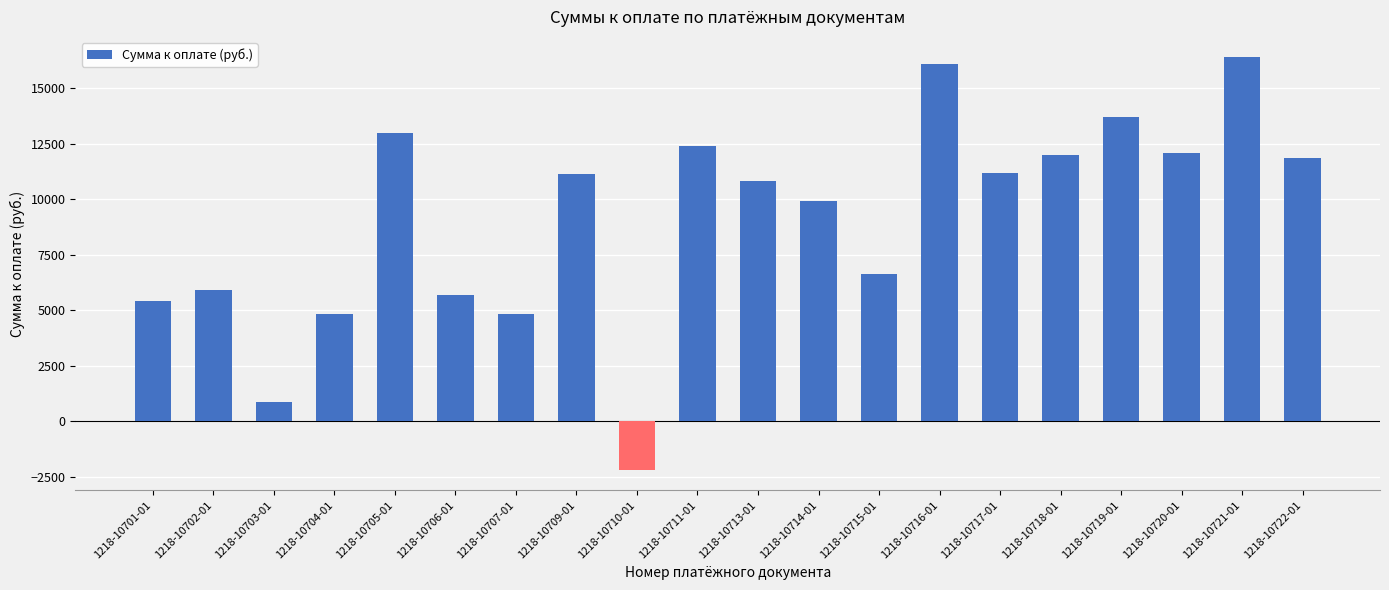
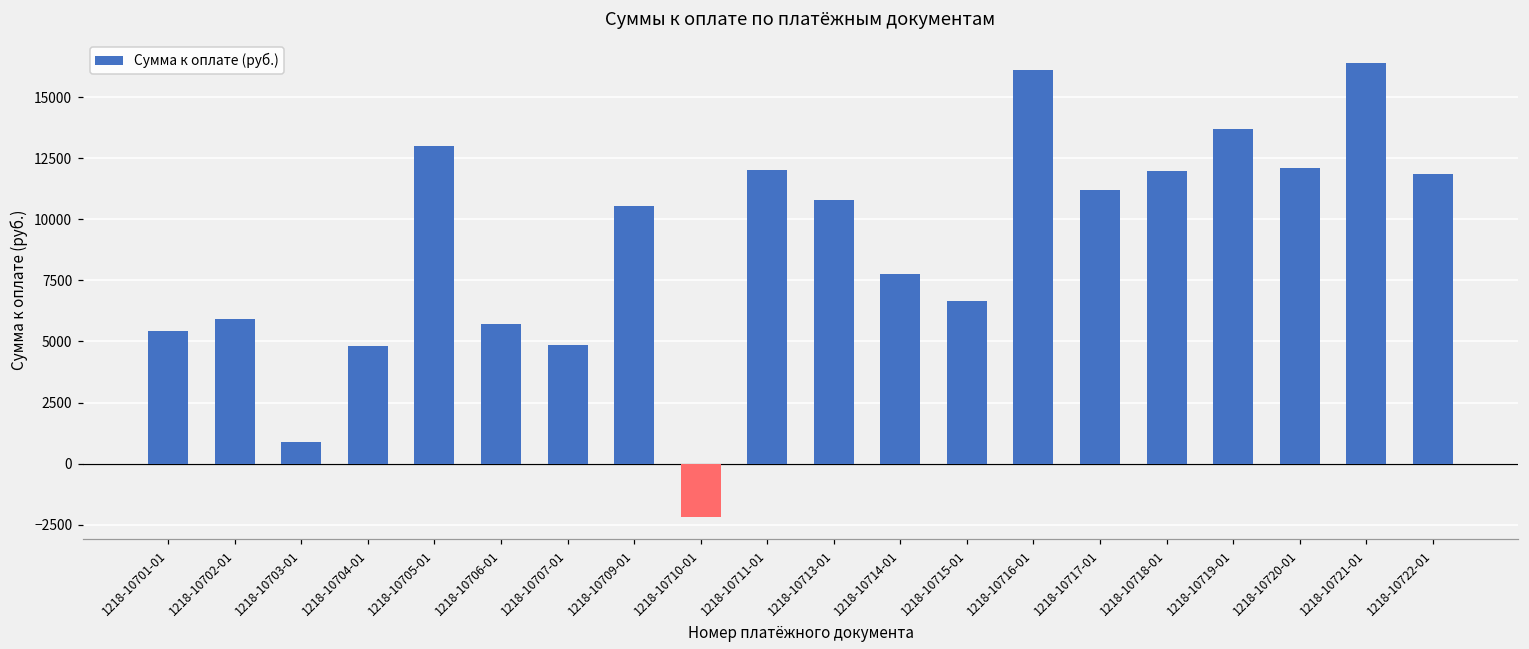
1218-10709-01: 11100 -> 10500
1218-10711-01: 12400 -> 12000
1218-10714-01: 9900 -> 7700
